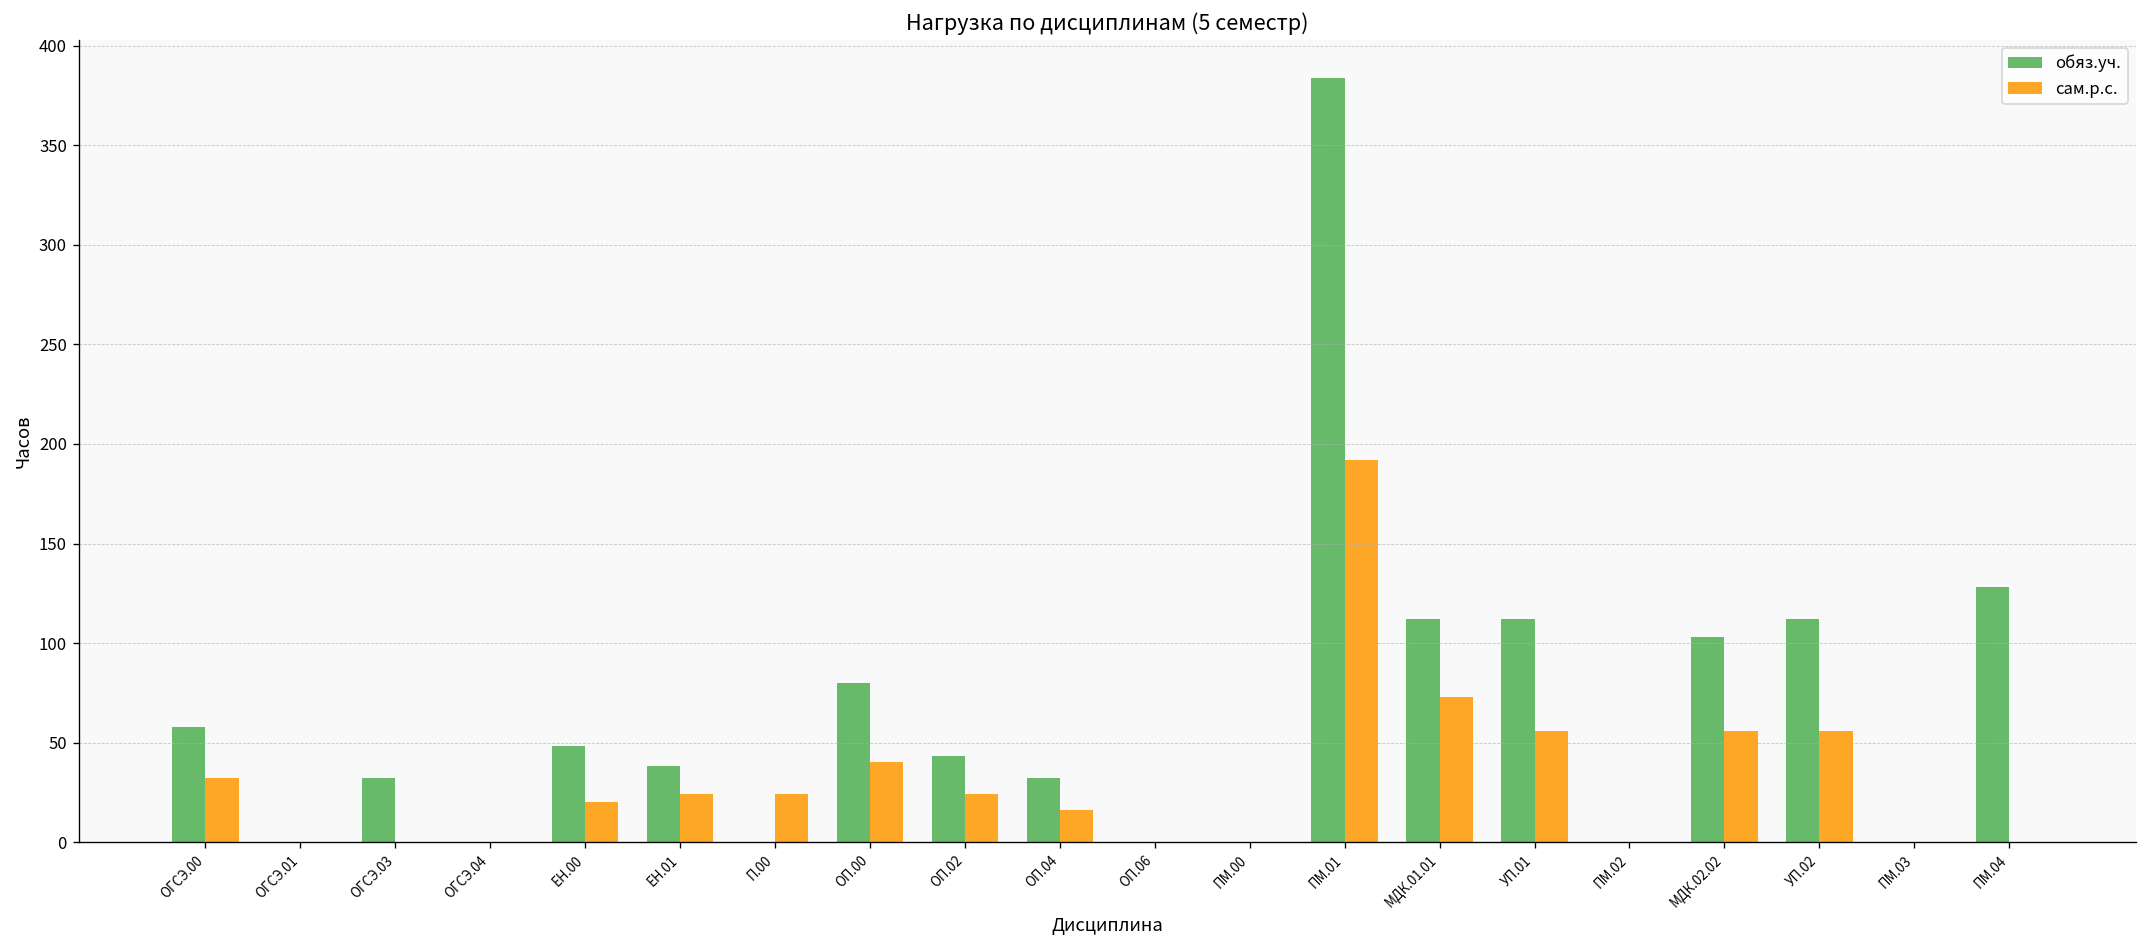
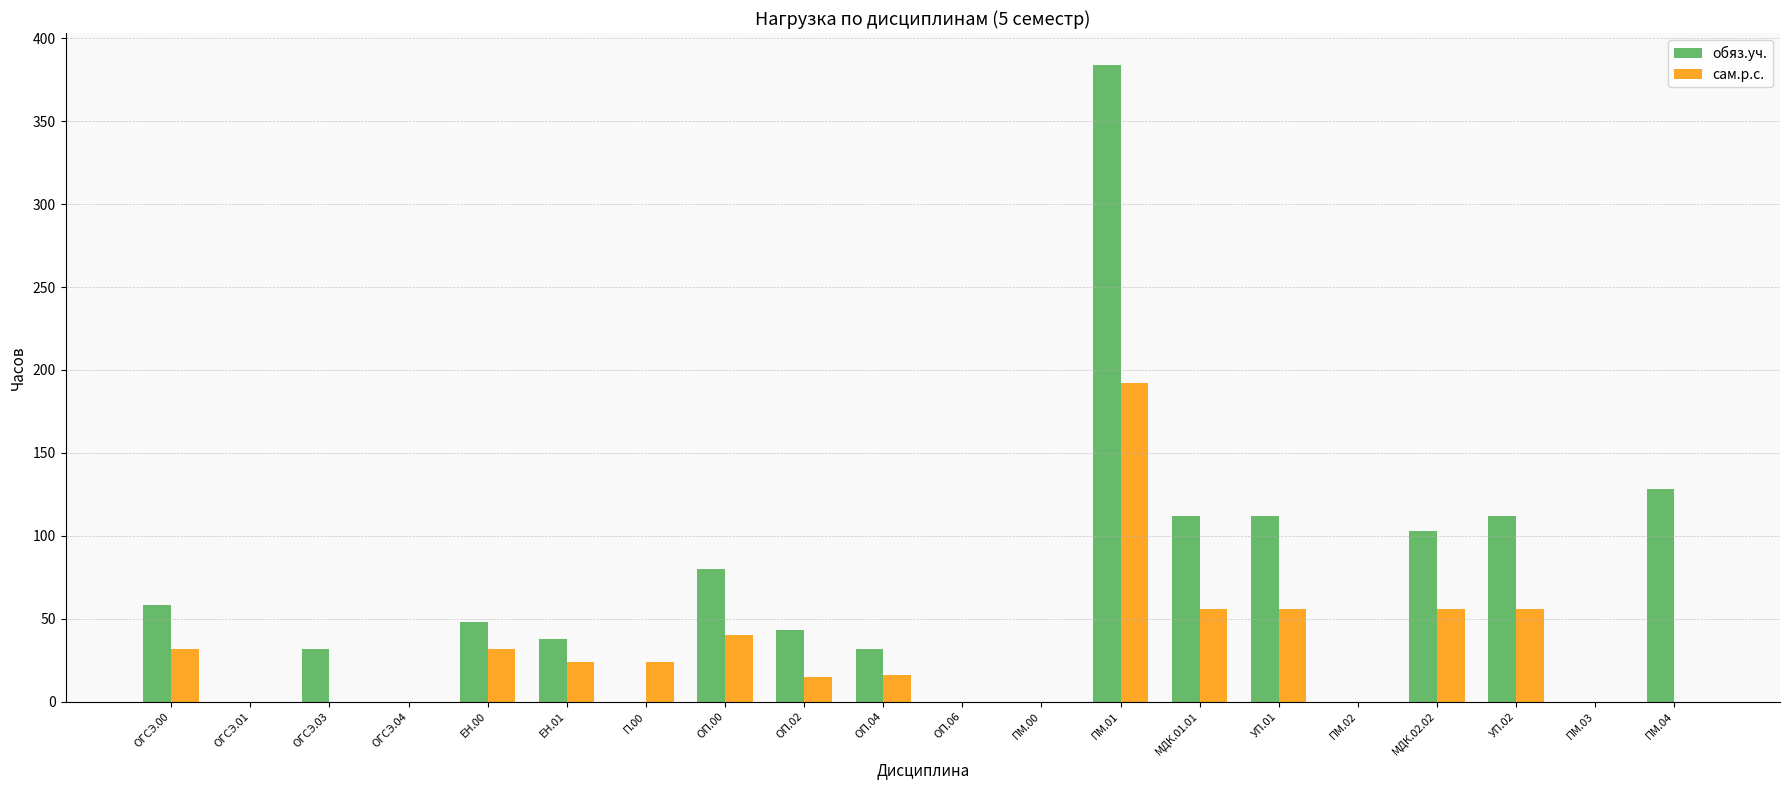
сам.р.с., ЕН.00: 20 -> 32
сам.р.с., ОП.02: 24 -> 15
сам.р.с., МДК.01.01: 73 -> 56
